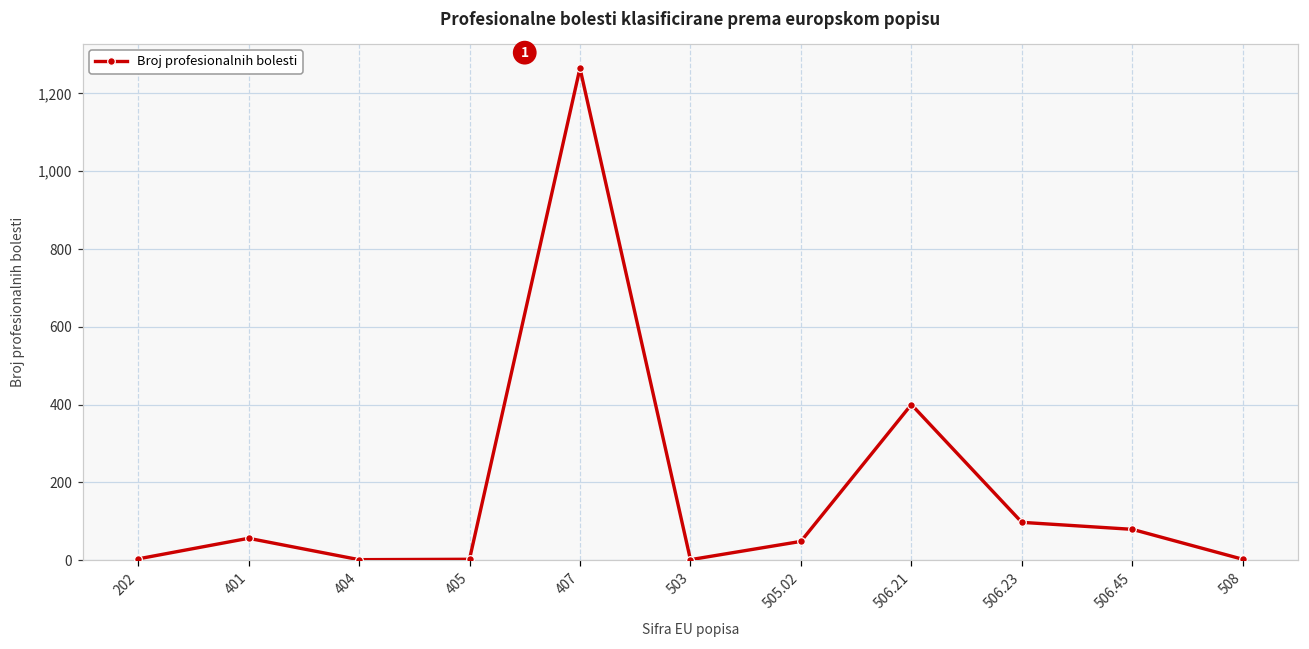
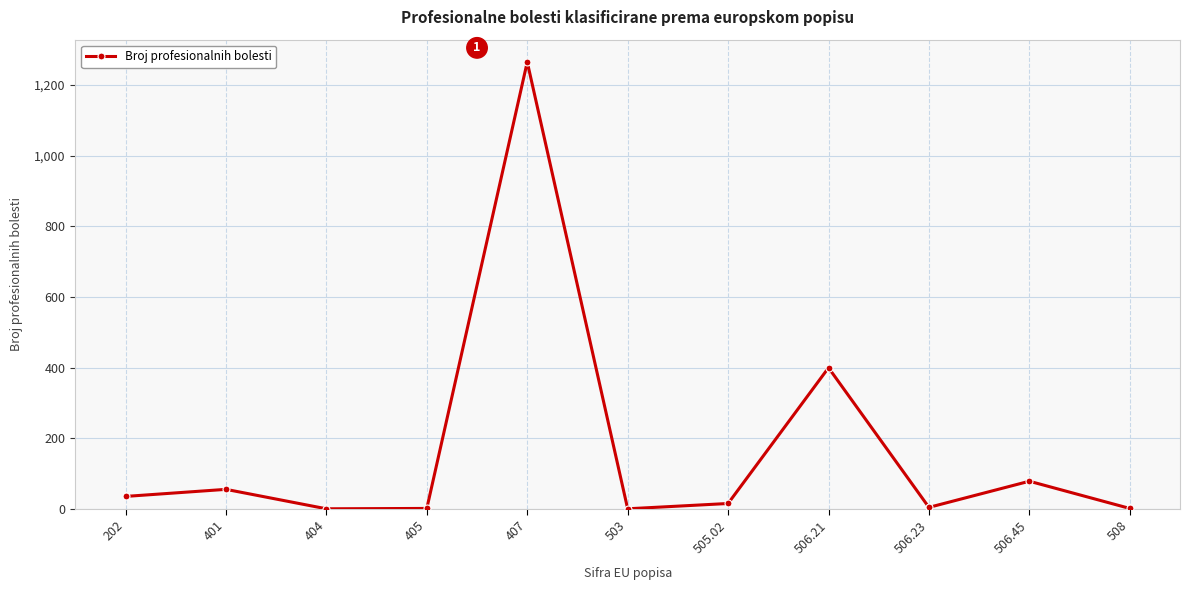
202: 0 -> 40
505.02: 50 -> 20
506.23: 100 -> 10
